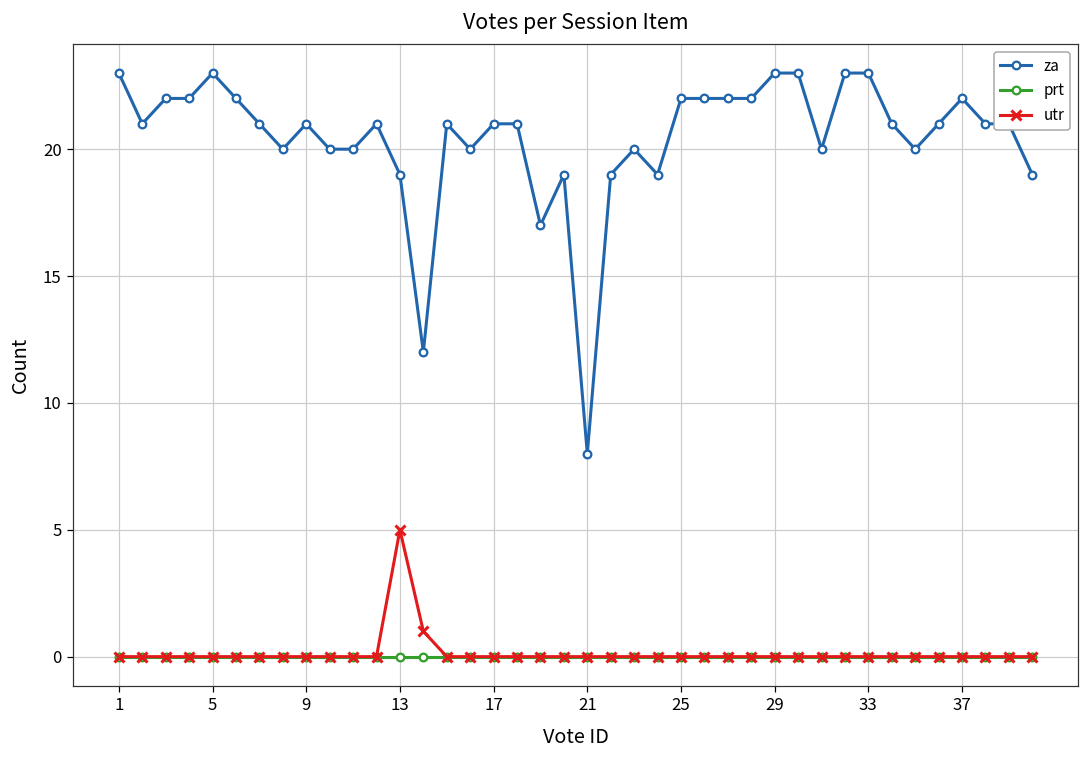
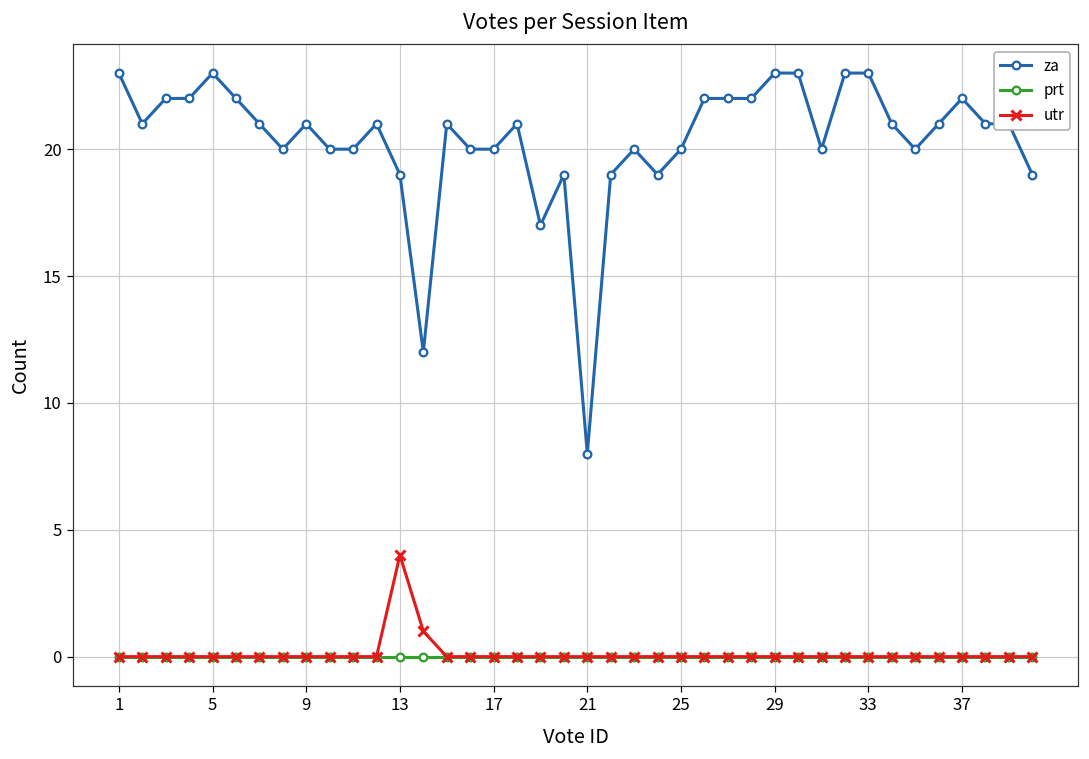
utr, 13: 5 -> 4
za, 17: 21 -> 20
za, 25: 22 -> 20
